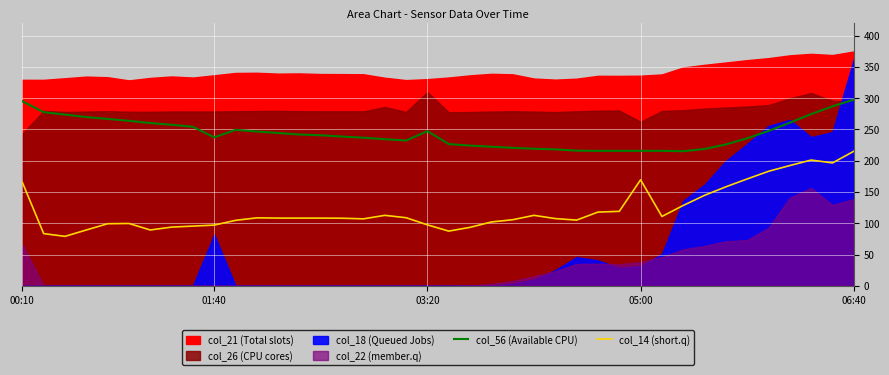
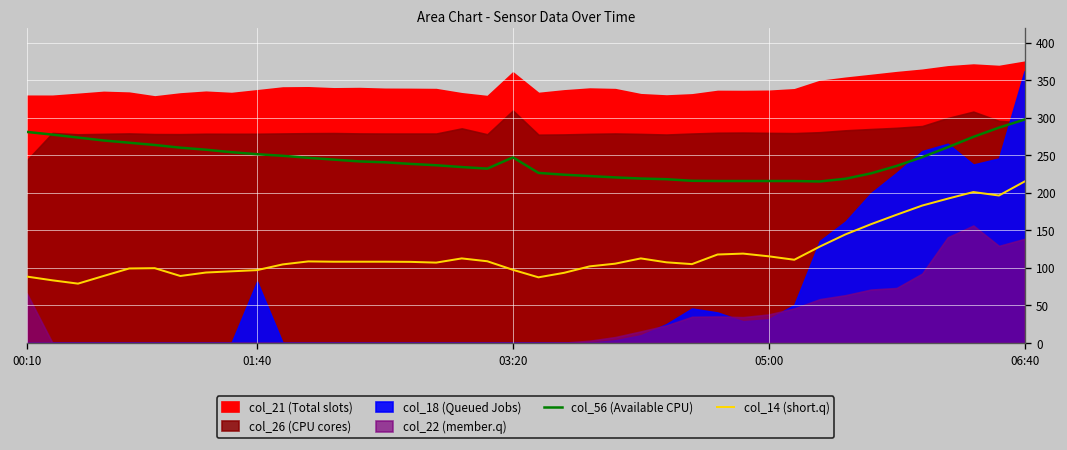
col_56 (Available CPU), 00:10: 290 -> 280
col_14 (short.q), 00:10: 170 -> 90
col_56 (Available CPU), 01:40: 240 -> 250
col_21 (Total slots), 03:20: 330 -> 360
col_14 (short.q), 05:00: 170 -> 120
col_26 (CPU cores), 05:00: 260 -> 280
